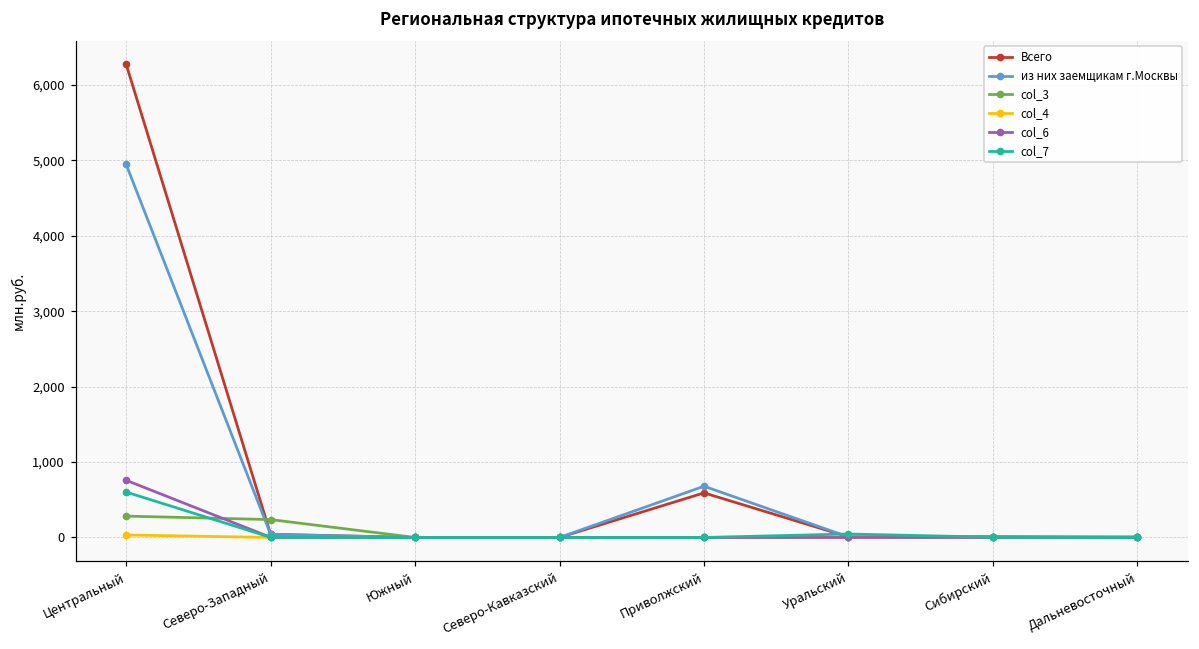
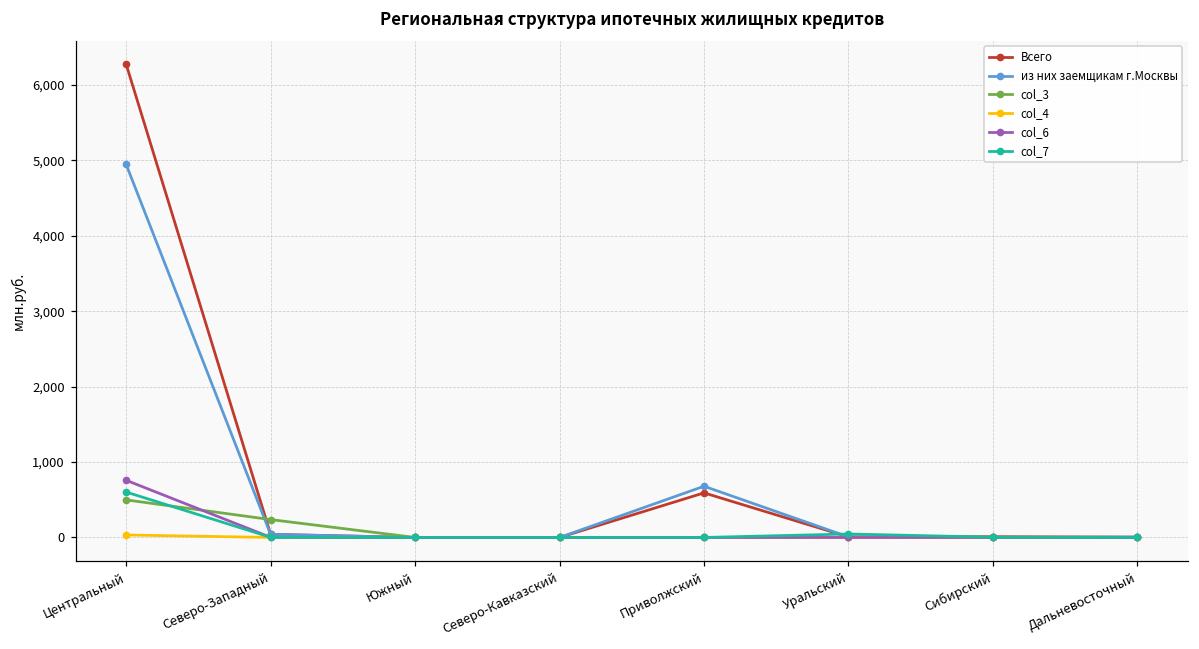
col_3, Центральный: 300 -> 500
